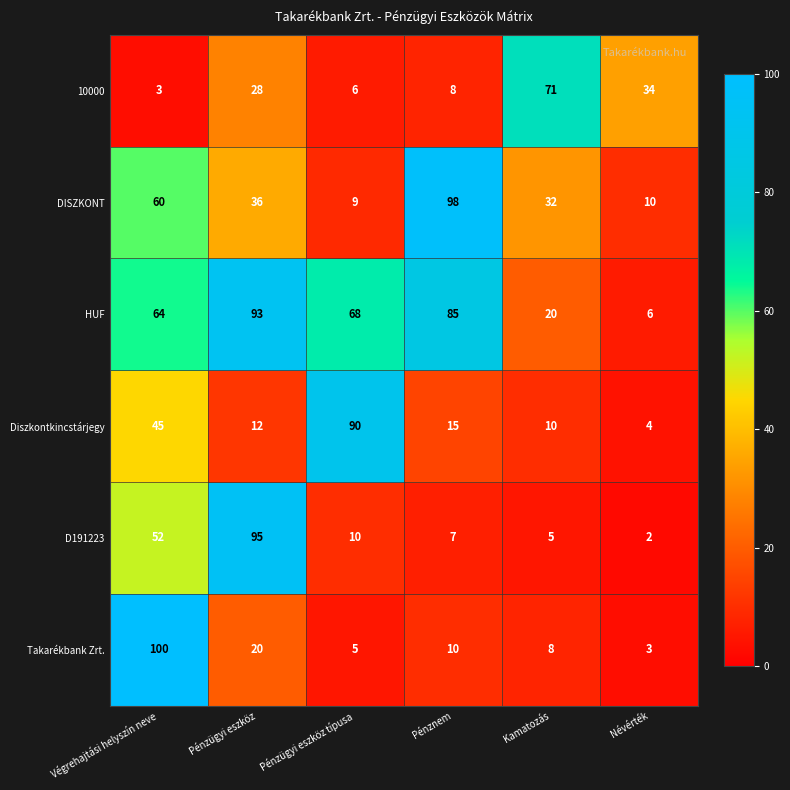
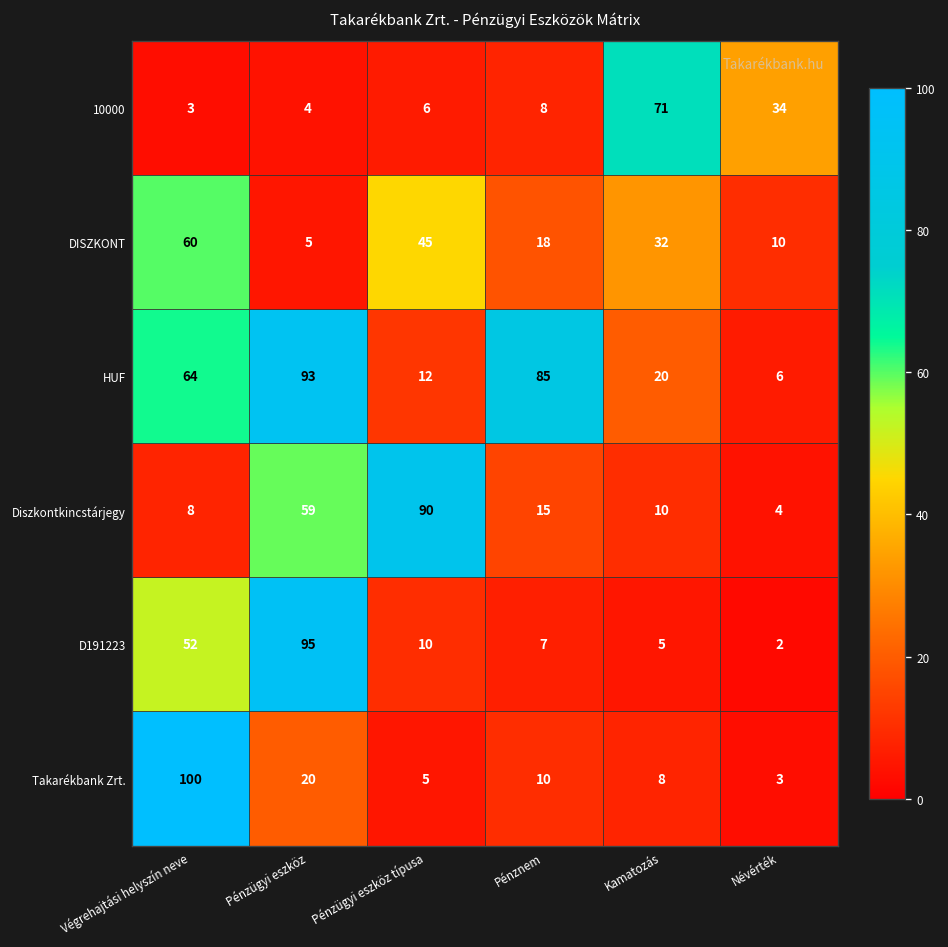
10000, Pénzügyi eszköz: 28 -> 4
DISZKONT, Pénzügyi eszköz: 36 -> 5
DISZKONT, Pénzügyi eszköz típusa: 9 -> 45
DISZKONT, Pénznem: 98 -> 18
HUF, Pénzügyi eszköz típusa: 68 -> 12
Diszkontkincstárjegy, Végrehajtási helyszín neve: 45 -> 8
Diszkontkincstárjegy, Pénzügyi eszköz: 12 -> 59
